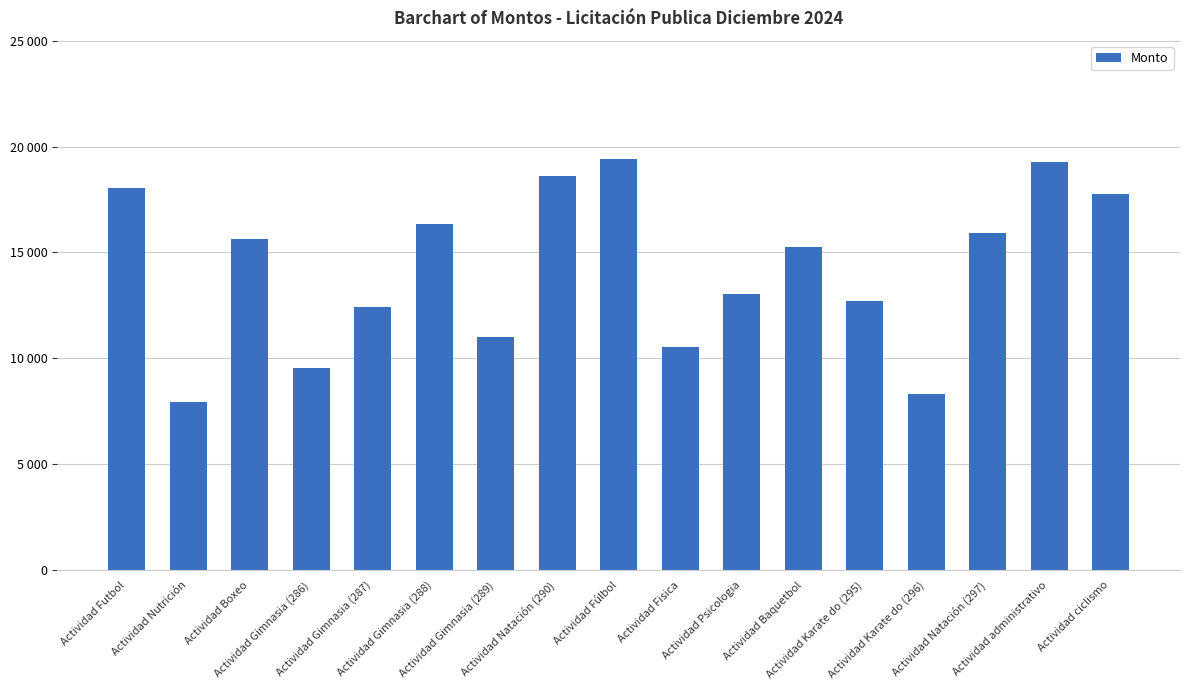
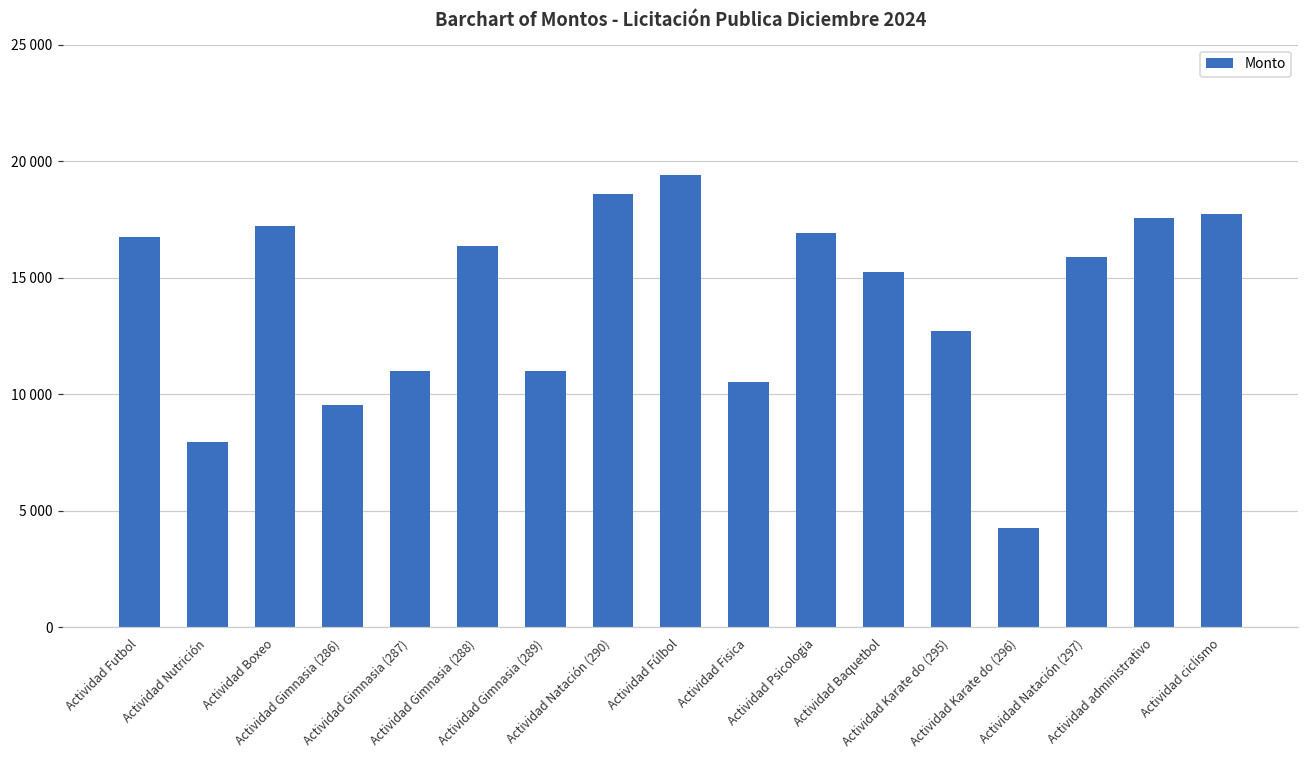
Actividad Futbol: 18100 -> 16700
Actividad Boxeo: 15700 -> 17200
Actividad Gimnasia (287): 12400 -> 11000
Actividad Psicologia: 13000 -> 16900
Actividad Karate do (296): 8300 -> 4200
Actividad administrativo: 19300 -> 17500
